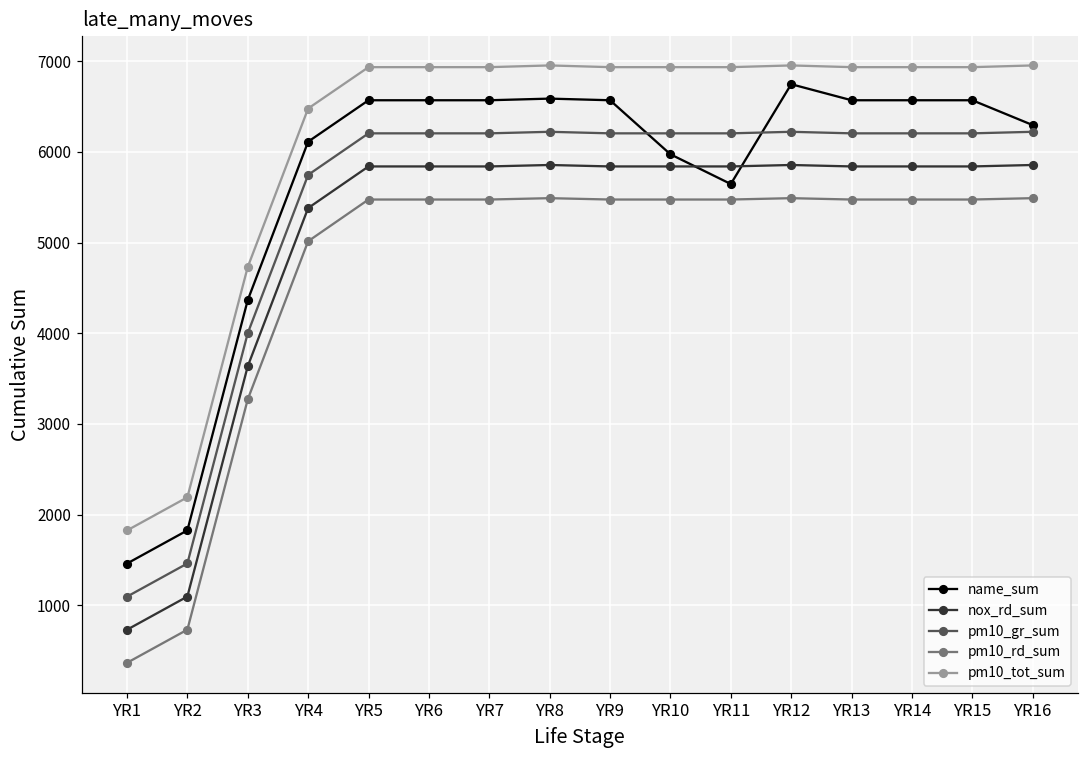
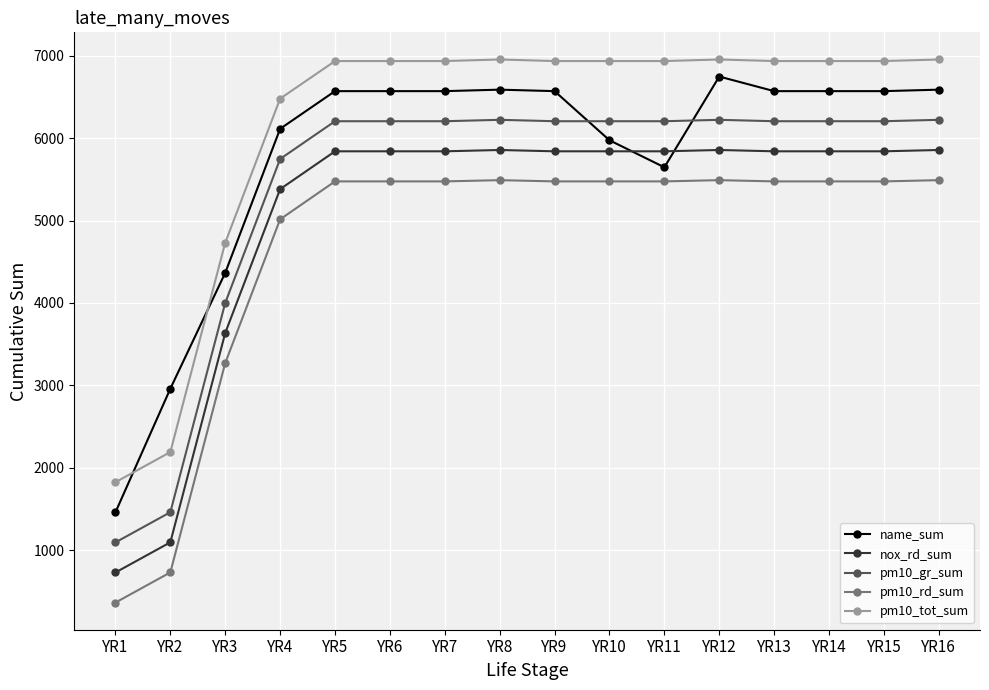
name_sum, YR2: 1800 -> 3000
name_sum, YR16: 6300 -> 6600
